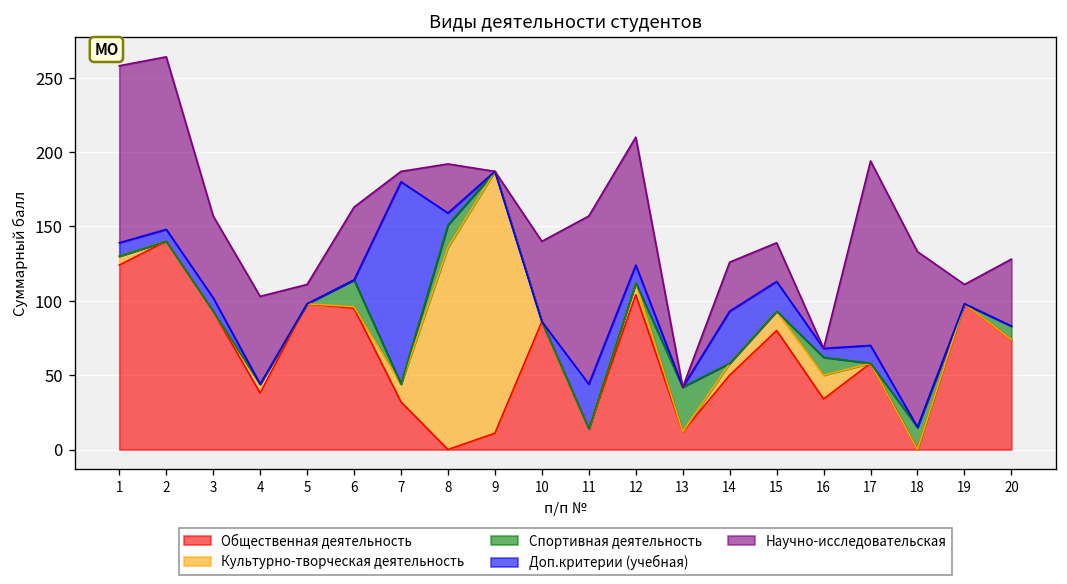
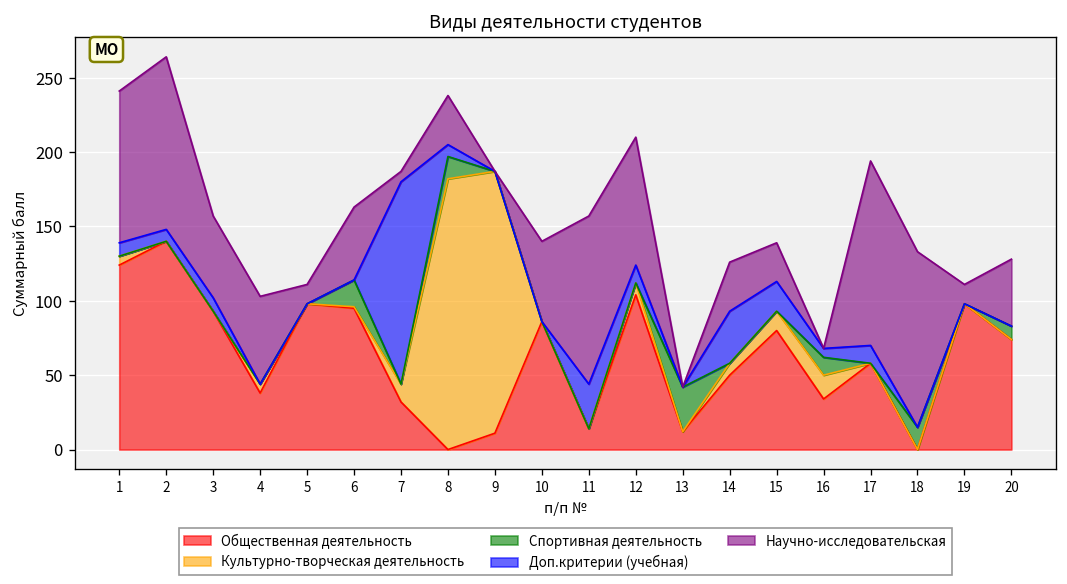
Научно-исследовательская, 1: 119 -> 102
Культурно-творческая деятельность, 8: 136 -> 182
